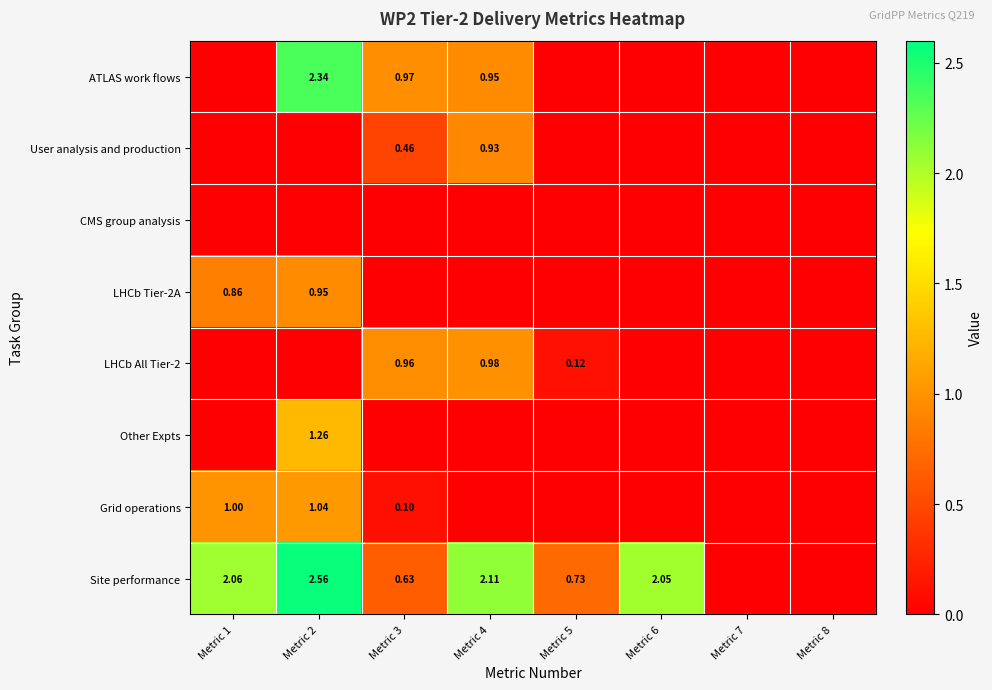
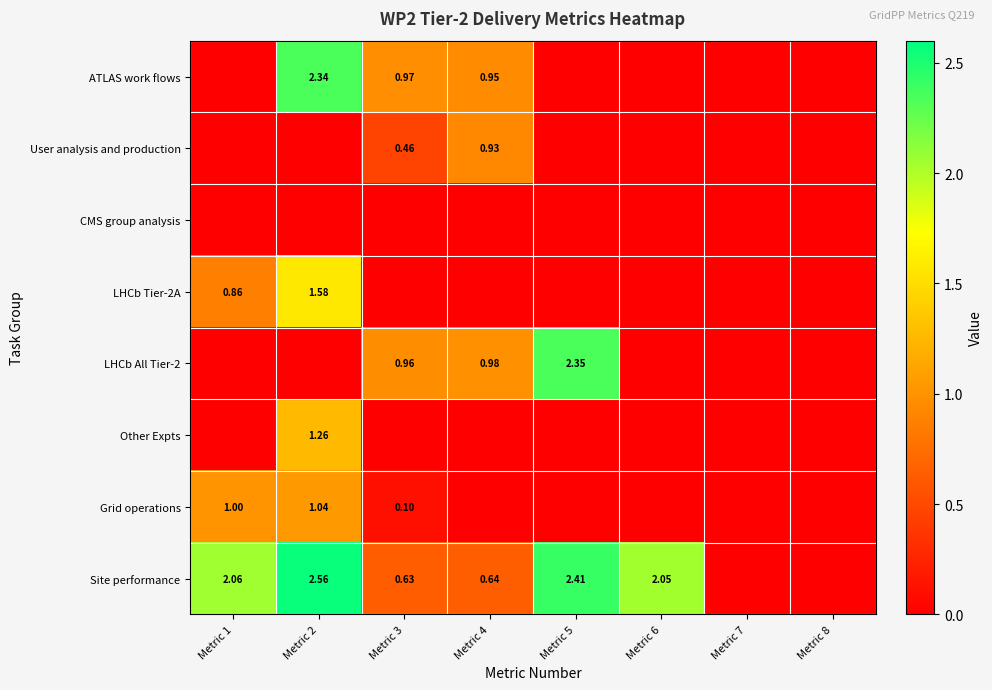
LHCb Tier-2A, Metric 2: 0.95 -> 1.58
LHCb All Tier-2, Metric 5: 0.12 -> 2.35
Site performance, Metric 4: 2.11 -> 0.64
Site performance, Metric 5: 0.73 -> 2.41
